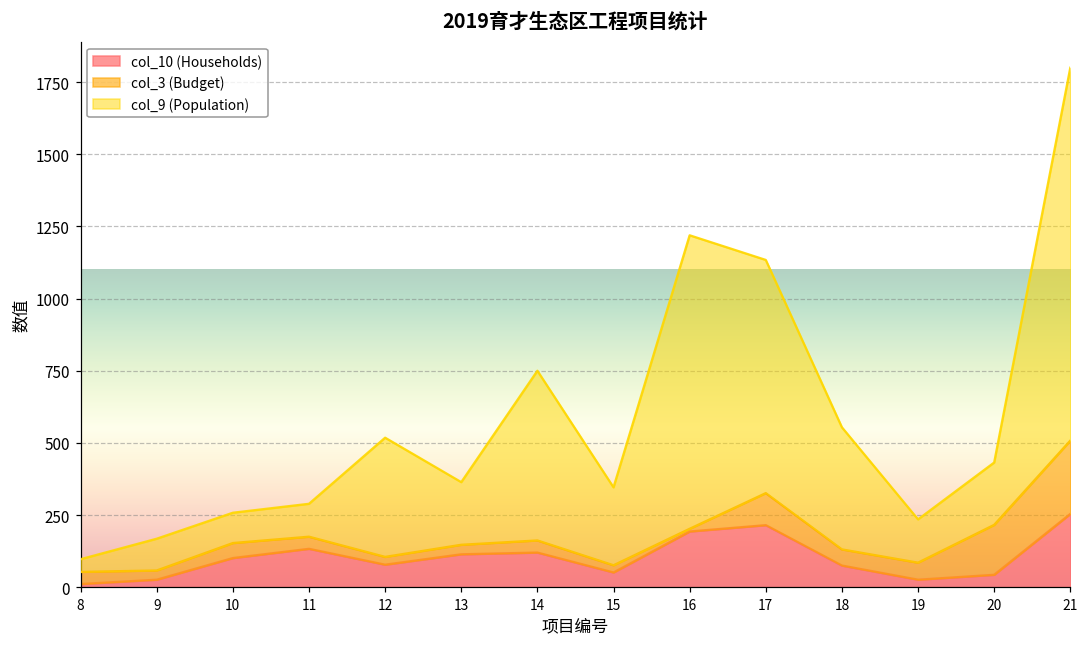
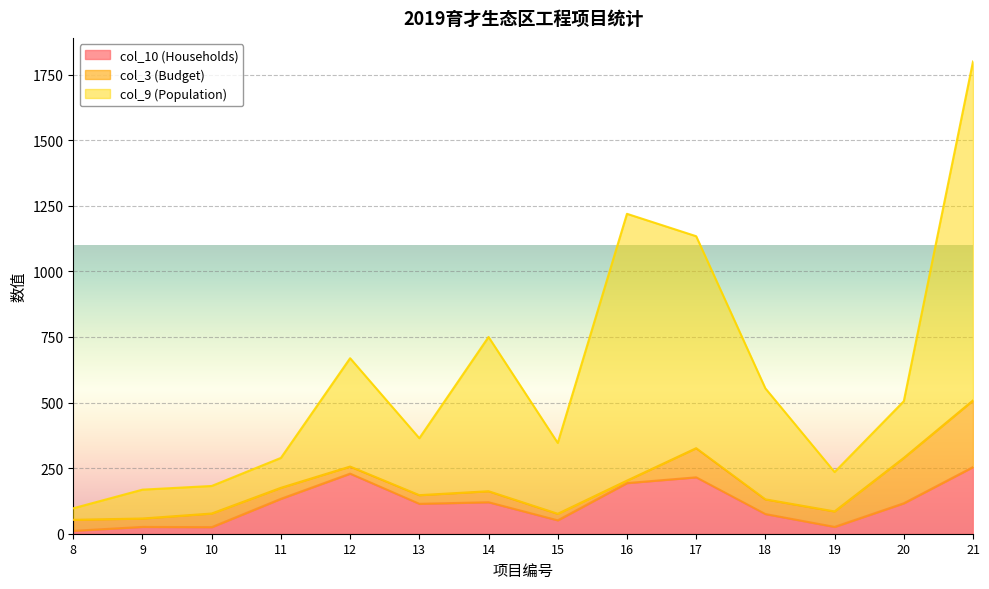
col_10 (Households), 10: 100 -> 30
col_10 (Households), 12: 80 -> 230
col_10 (Households), 20: 40 -> 120
